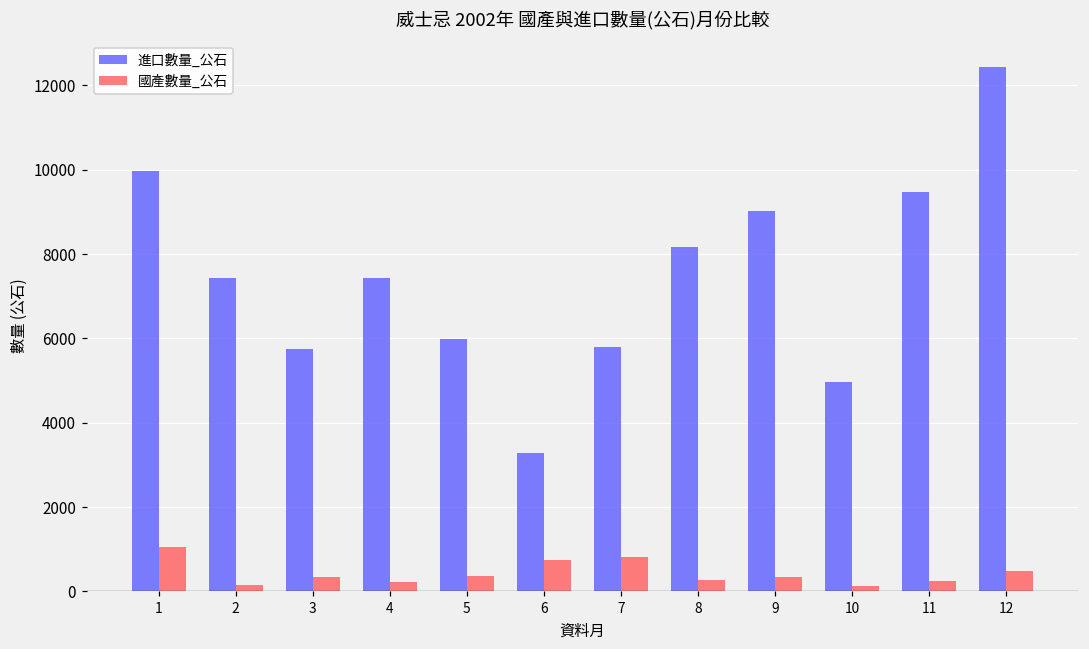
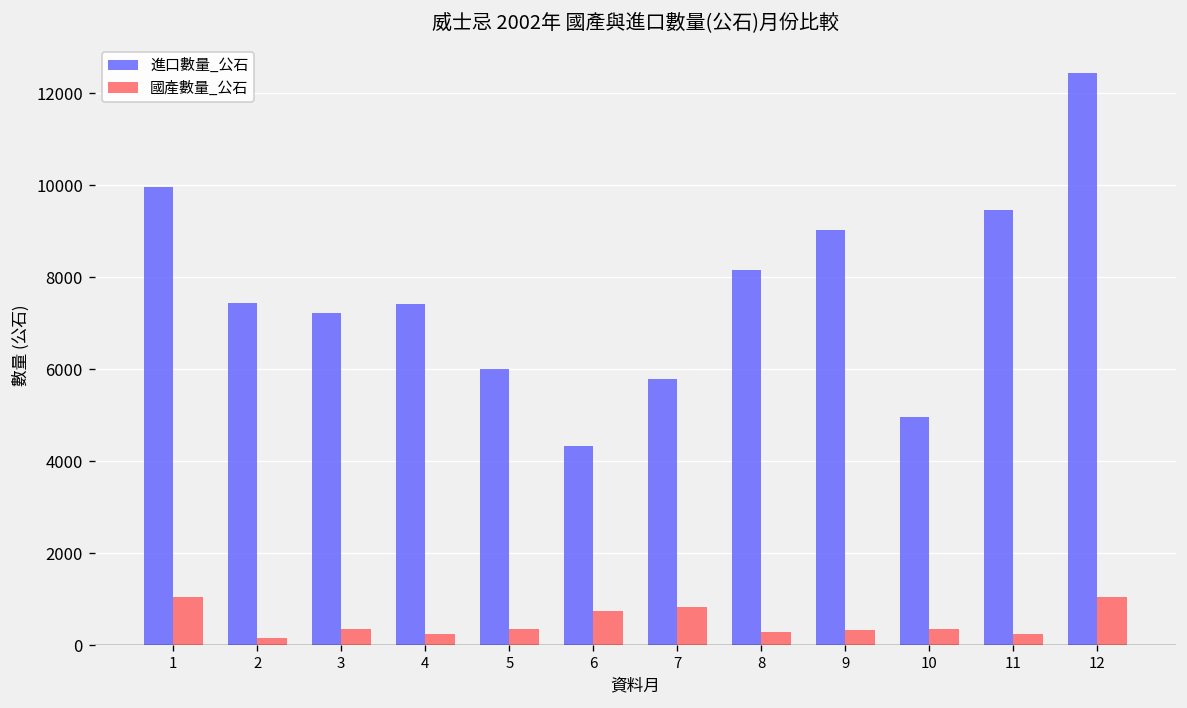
進口數量_公石, 3: 5700 -> 7200
進口數量_公石, 6: 3300 -> 4300
國產數量_公石, 10: 100 -> 300
國產數量_公石, 12: 500 -> 1100
